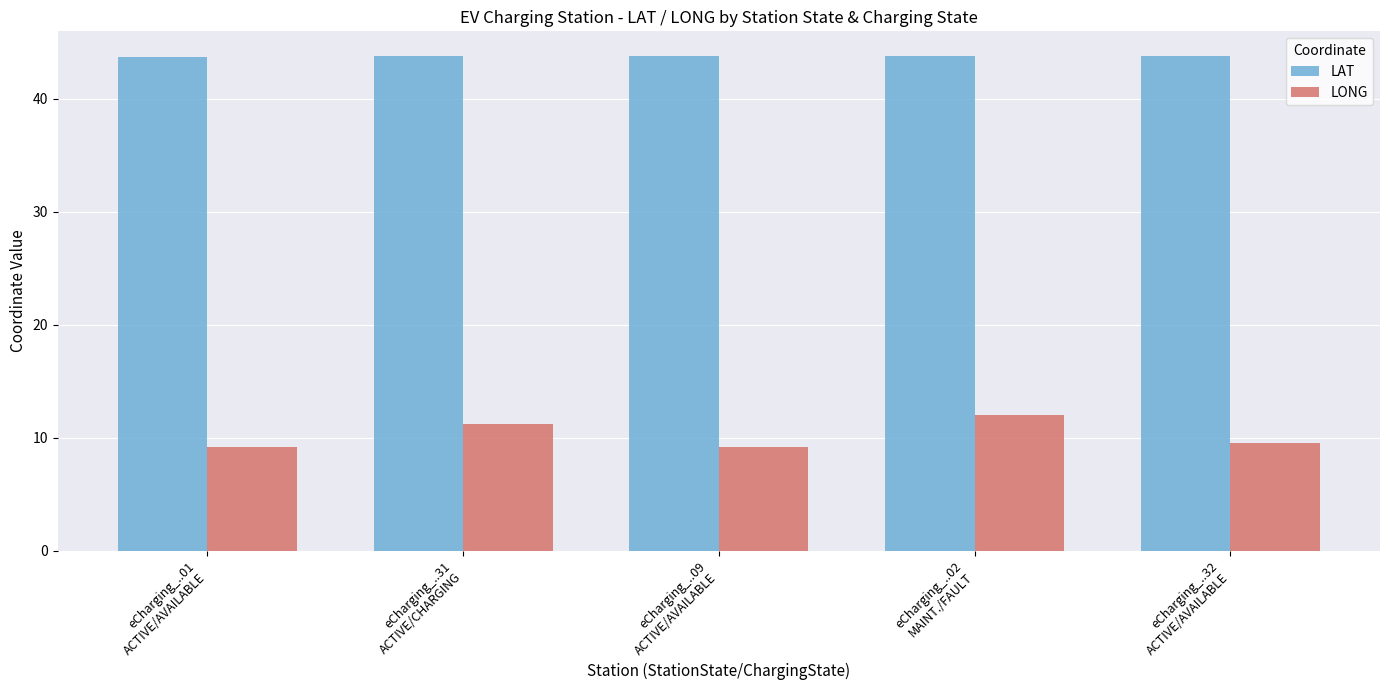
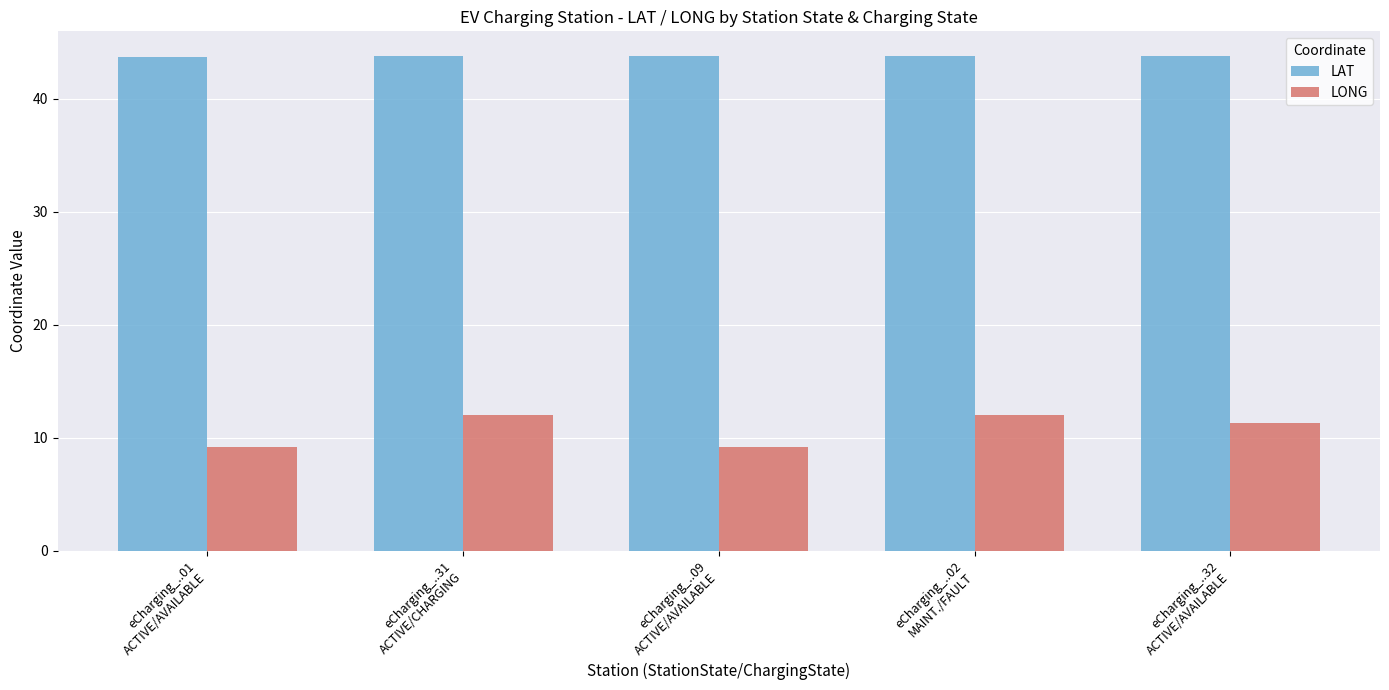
LONG, eCharging_..31 ACTIVE/CHARGING: 11.2 -> 12.0
LONG, eCharging_..32 ACTIVE/AVAILABLE: 9.5 -> 11.2
